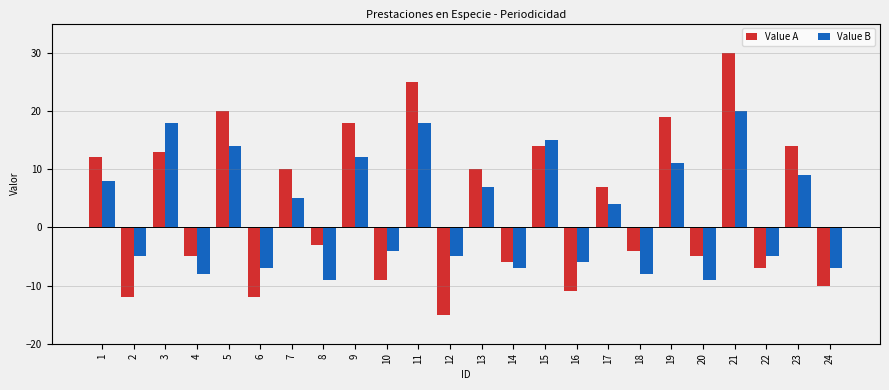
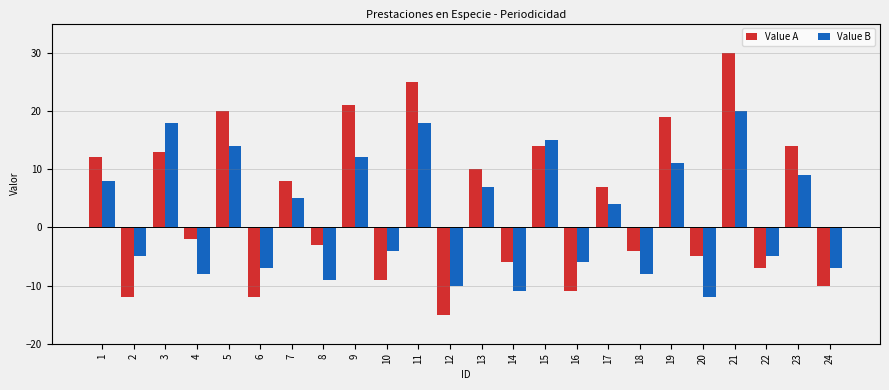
Value A, 4: -5 -> -2
Value A, 7: 10 -> 8
Value A, 9: 18 -> 21
Value B, 12: -5 -> -10
Value B, 14: -7 -> -11
Value B, 20: -9 -> -12
